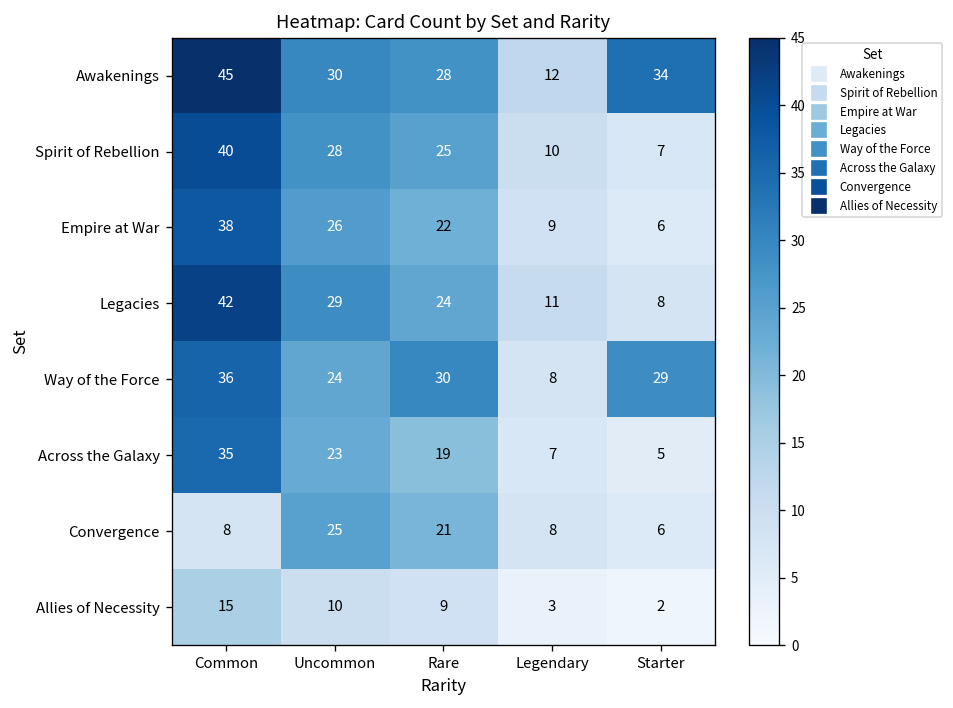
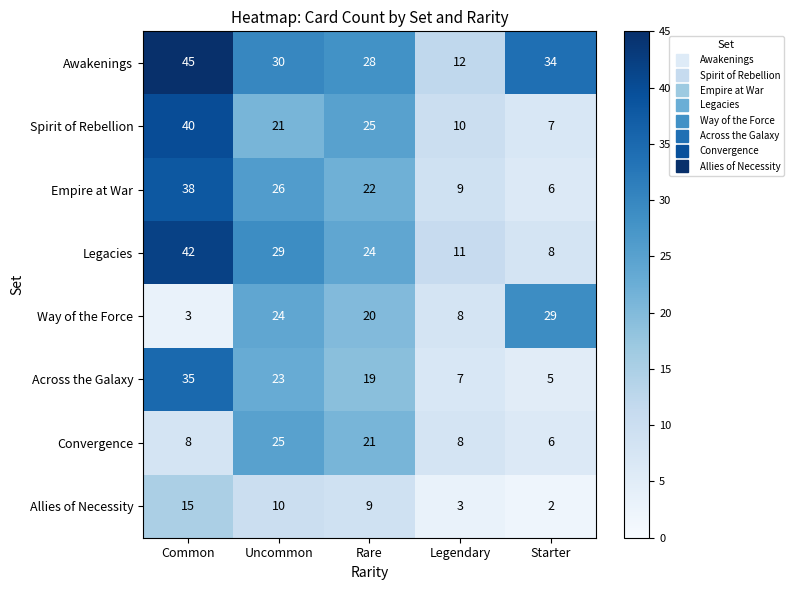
Spirit of Rebellion, Uncommon: 28 -> 21
Way of the Force, Common: 36 -> 3
Way of the Force, Rare: 30 -> 20
